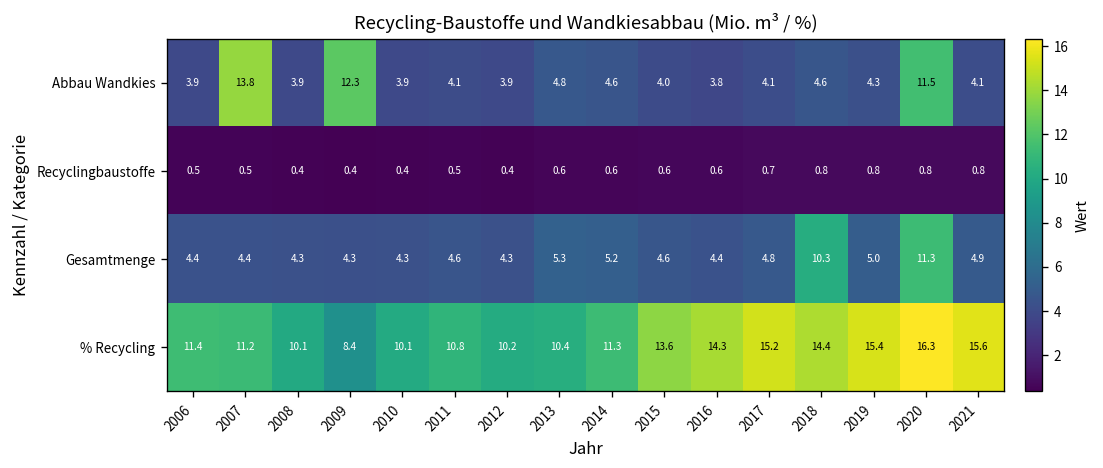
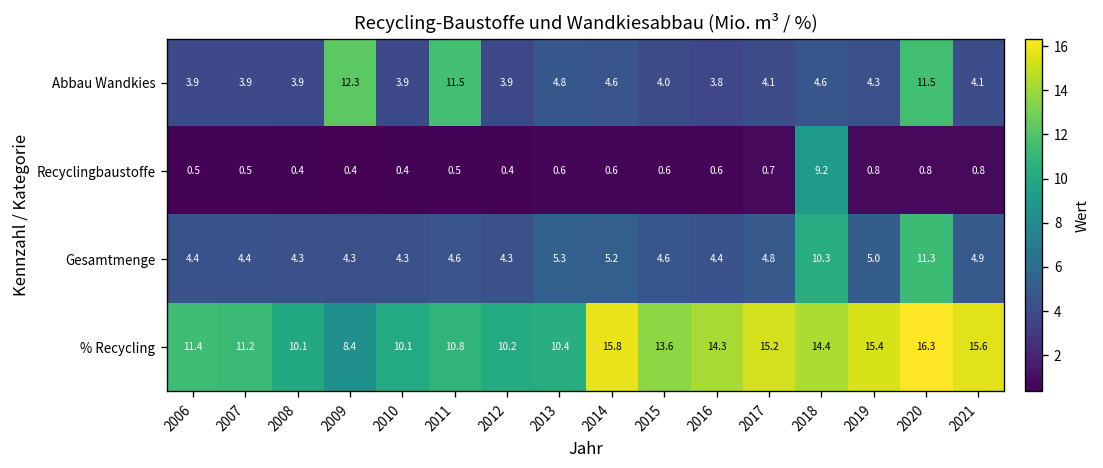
Abbau Wandkies, 2007: 13.8 -> 3.9
Abbau Wandkies, 2011: 4.1 -> 11.5
Recyclingbaustoffe, 2018: 0.8 -> 9.2
% Recycling, 2014: 11.3 -> 15.8
